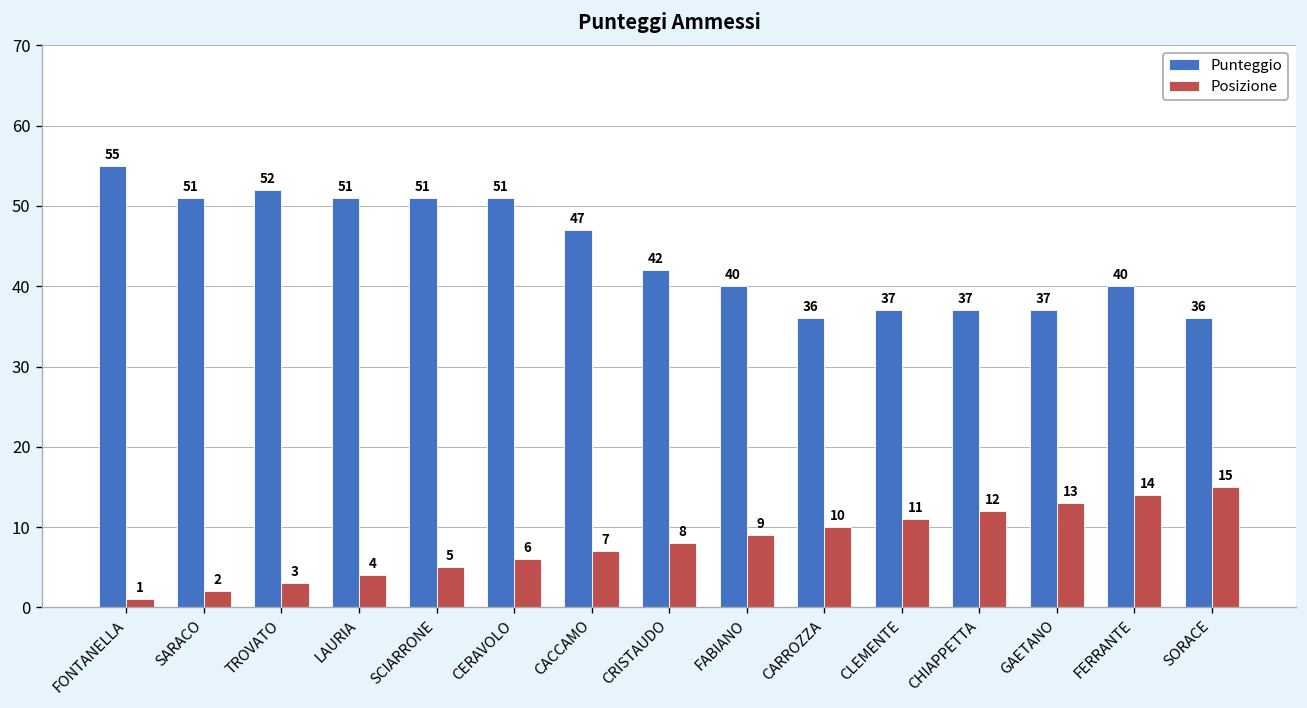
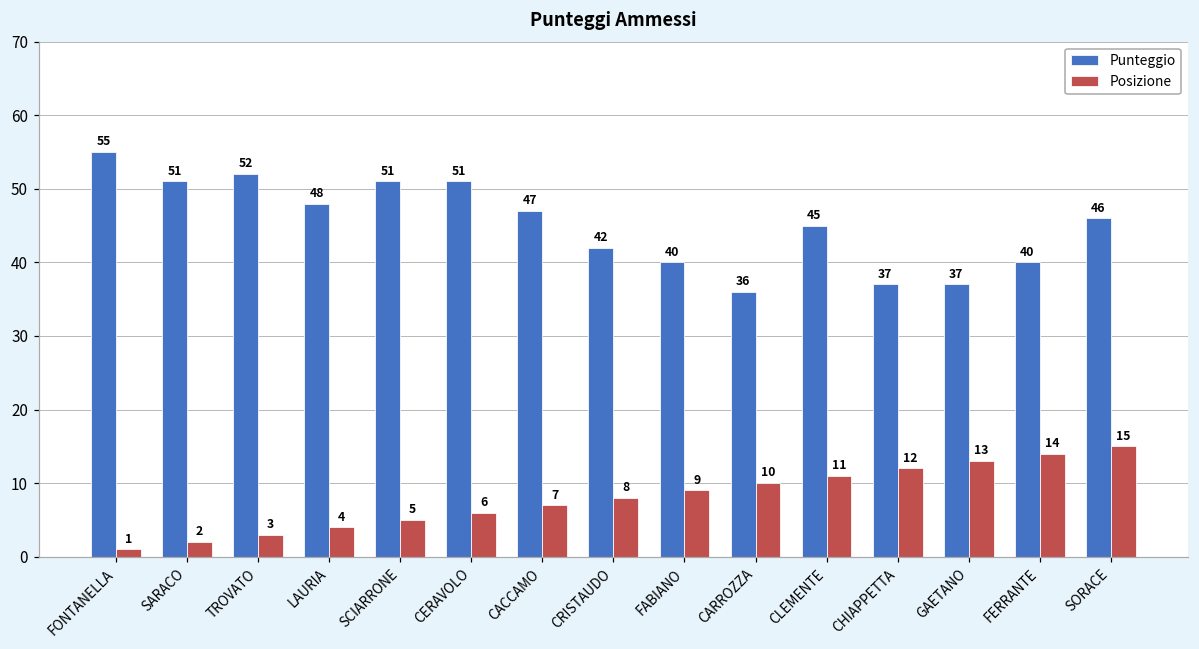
Punteggio, LAURIA: 51 -> 48
Punteggio, CLEMENTE: 37 -> 45
Punteggio, SORACE: 36 -> 46
